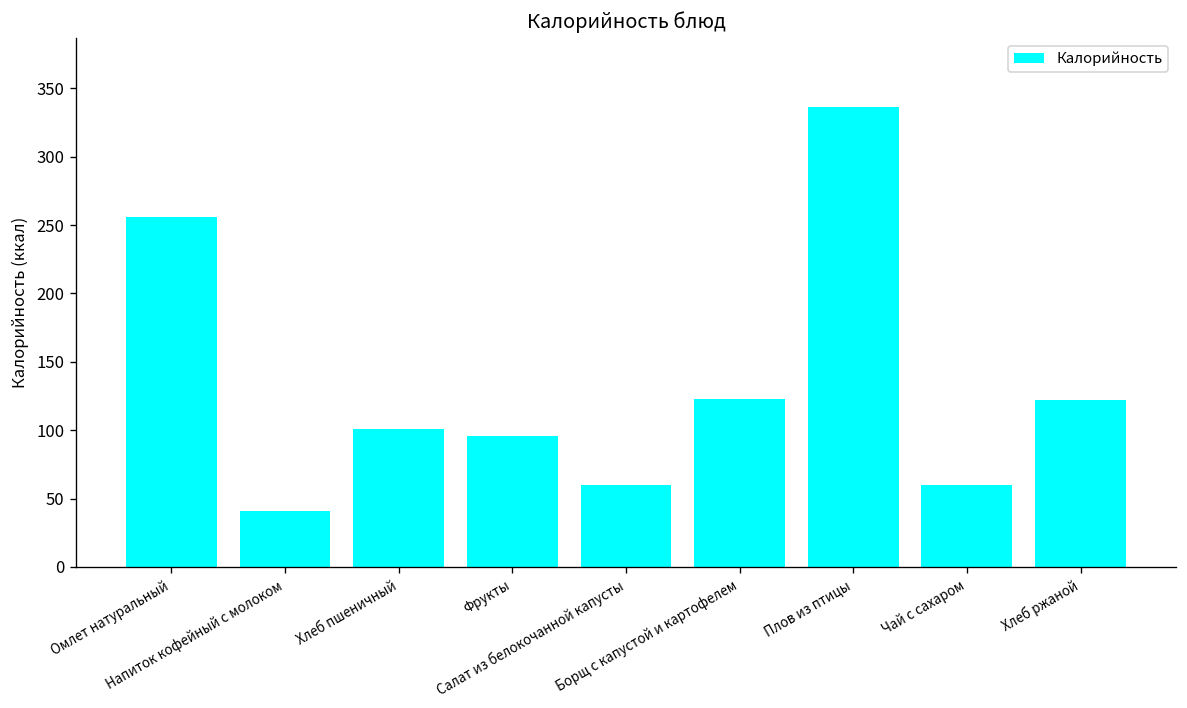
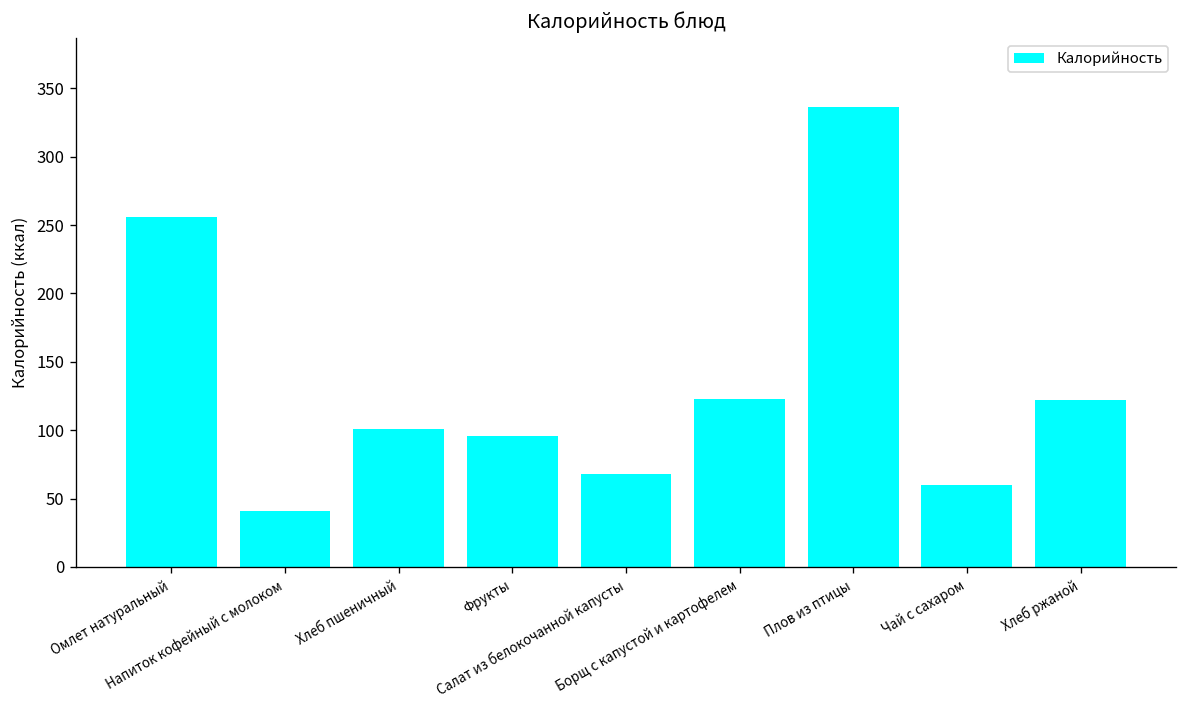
Салат из белокочанной капусты: 60 -> 68
